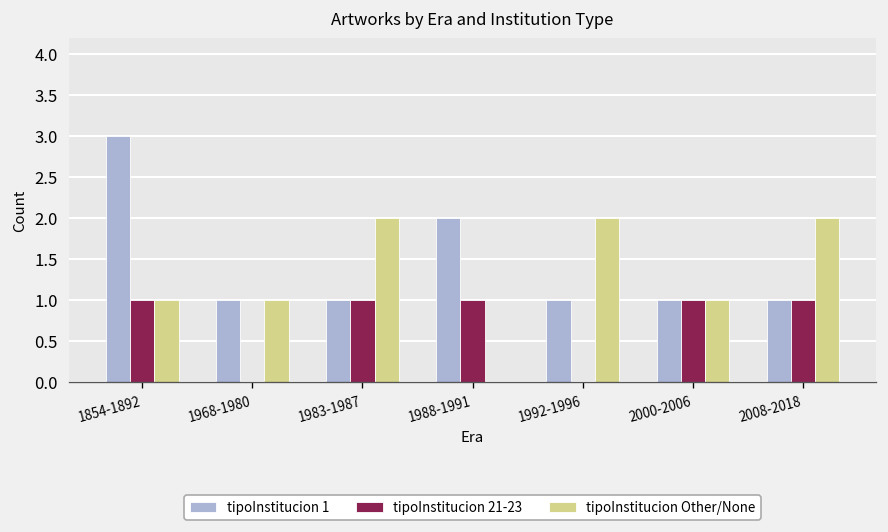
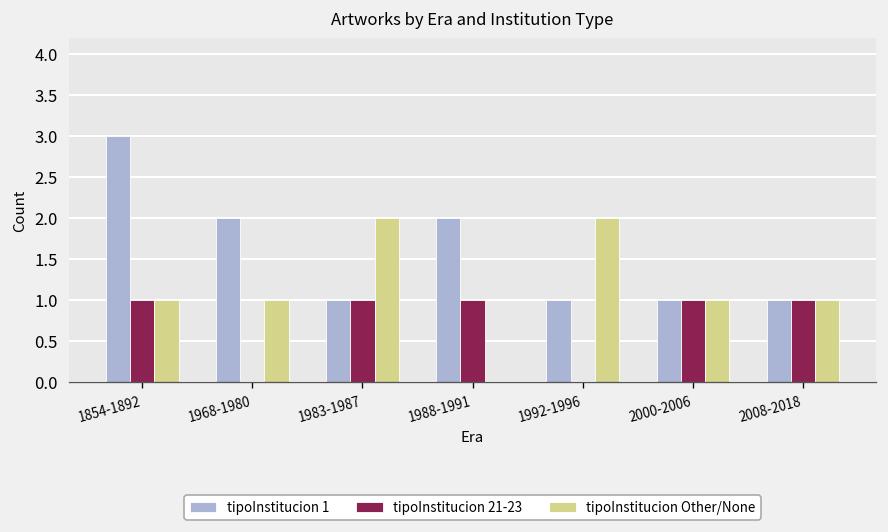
tipoInstitucion 1, 1968-1980: 1 -> 2
tipoInstitucion Other/None, 2008-2018: 2 -> 1
